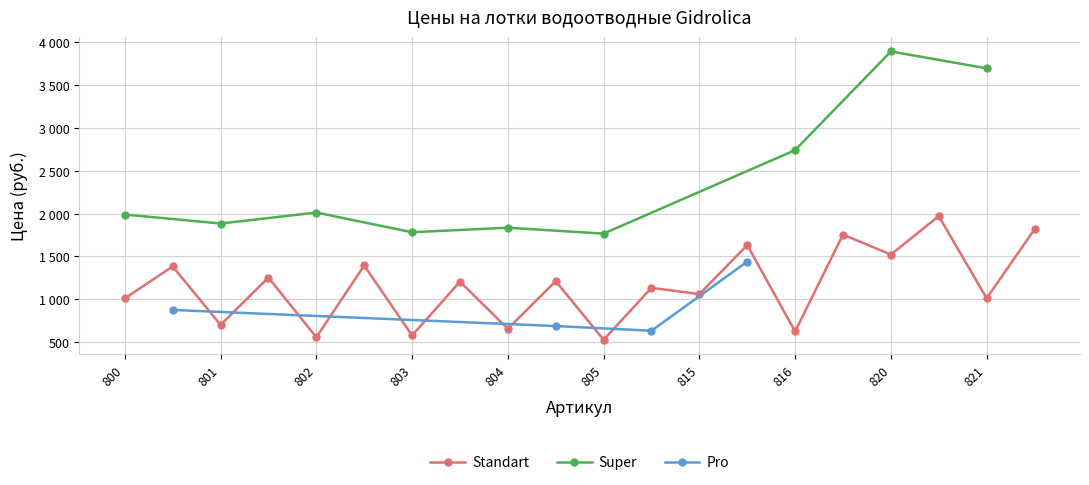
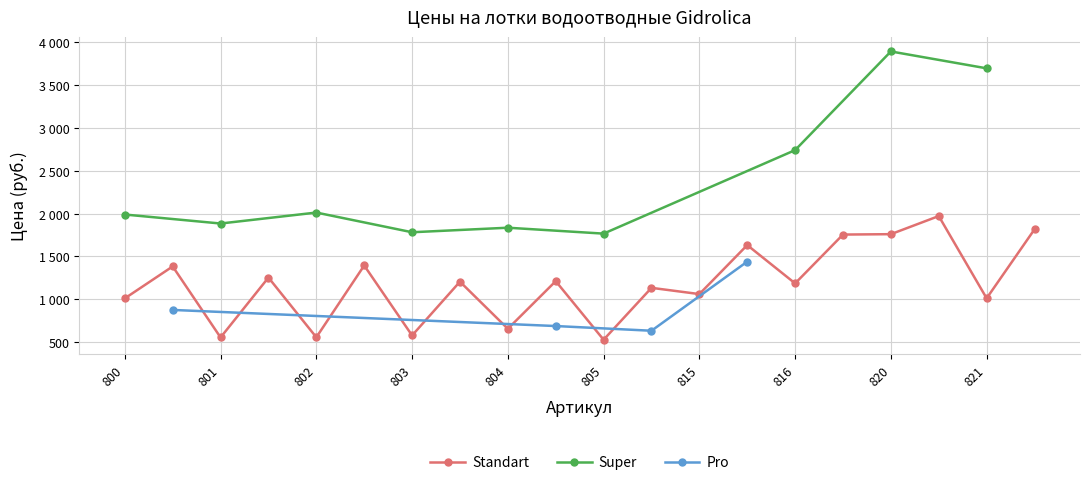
Standart, 801: 700 -> 600
Standart, 816: 600 -> 1200
Standart, 820: 1500 -> 1800
